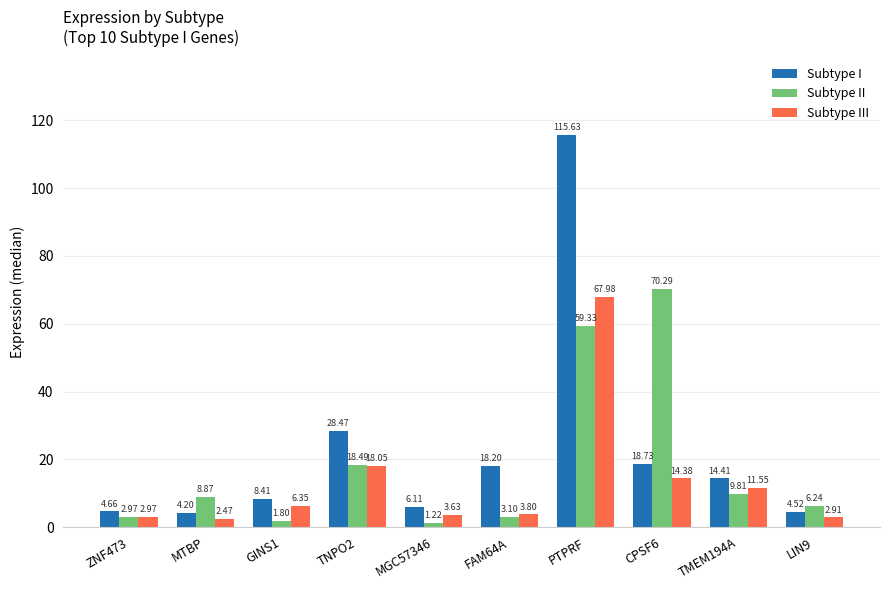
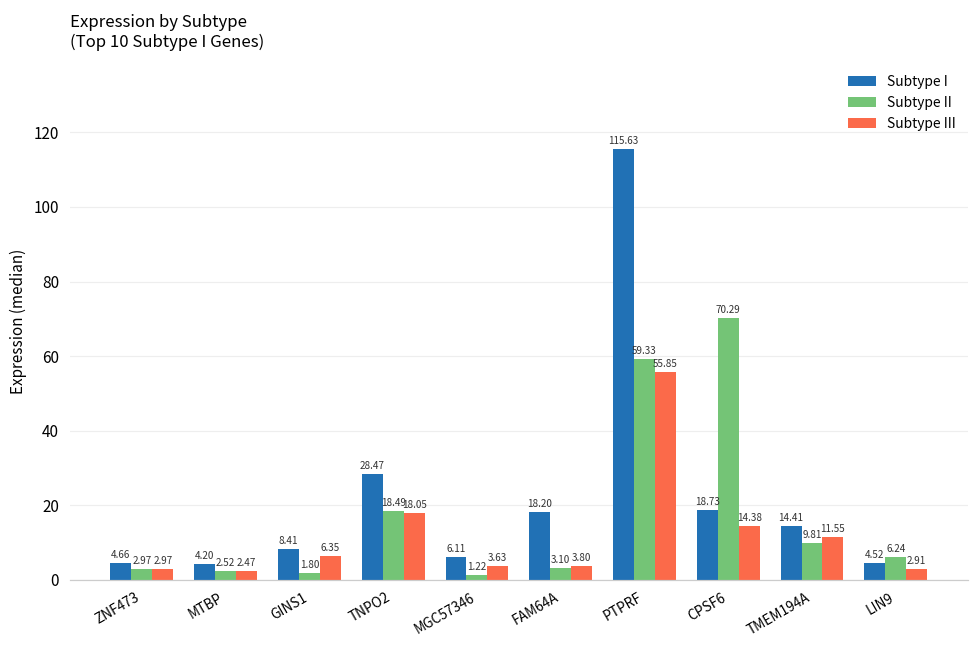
Subtype II, MTBP: 8.87 -> 2.52
Subtype III, PTPRF: 67.98 -> 55.85
